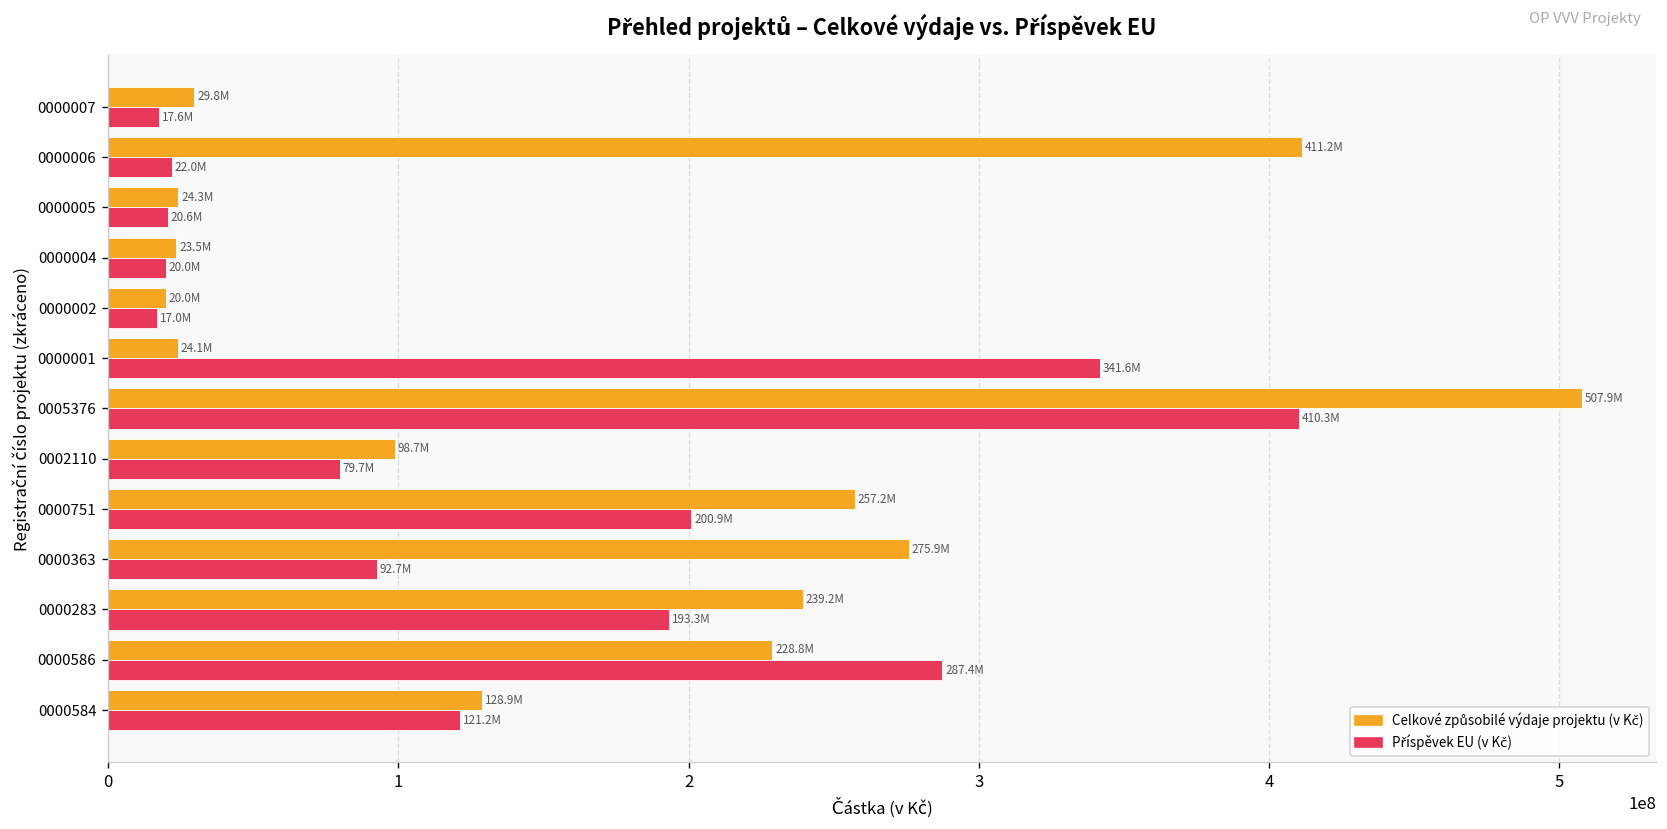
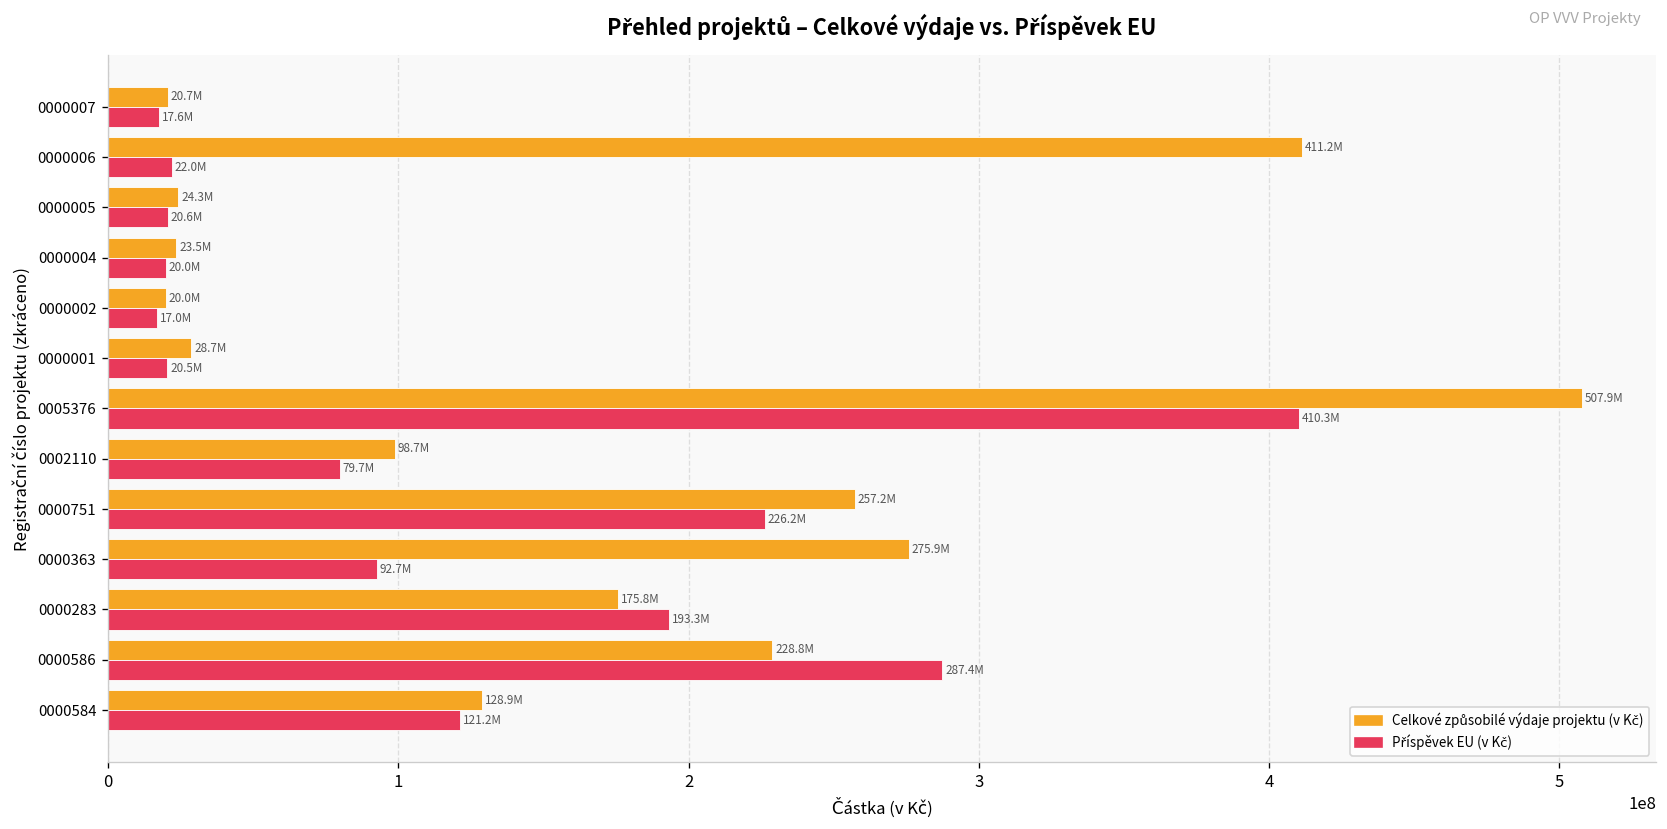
Celkové způsobilé výdaje projektu (v Kč), 0000007: 29.8M -> 20.7M
Celkové způsobilé výdaje projektu (v Kč), 0000001: 24.1M -> 28.7M
Příspěvek EU (v Kč), 0000001: 341.6M -> 20.5M
Příspěvek EU (v Kč), 0000751: 200.9M -> 226.2M
Celkové způsobilé výdaje projektu (v Kč), 0000283: 239.2M -> 175.8M
